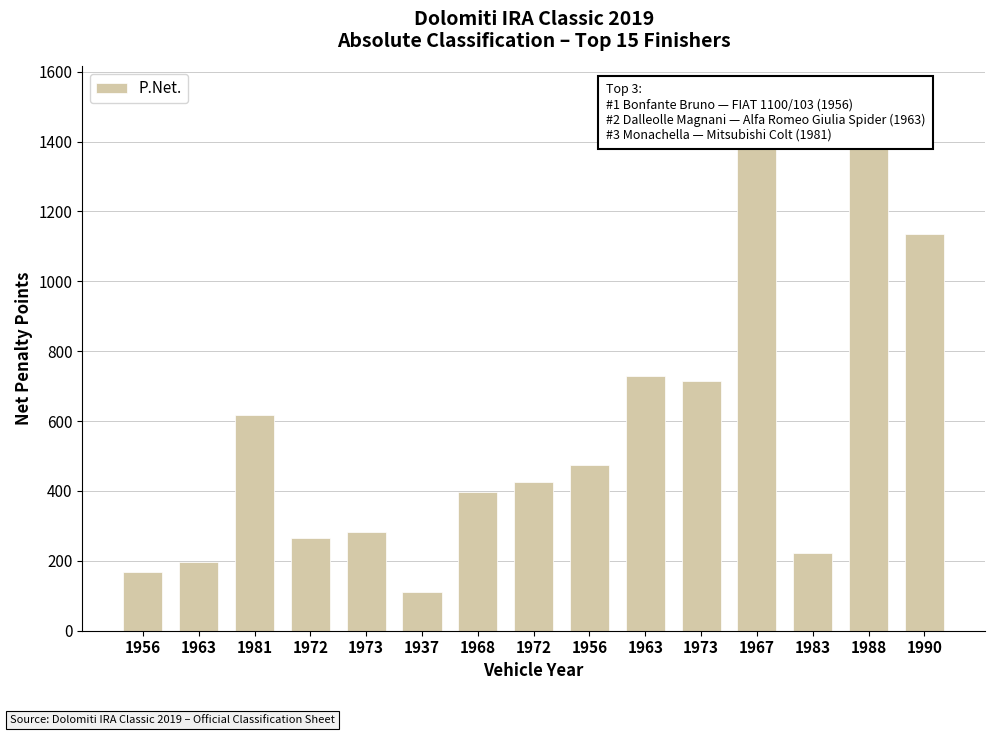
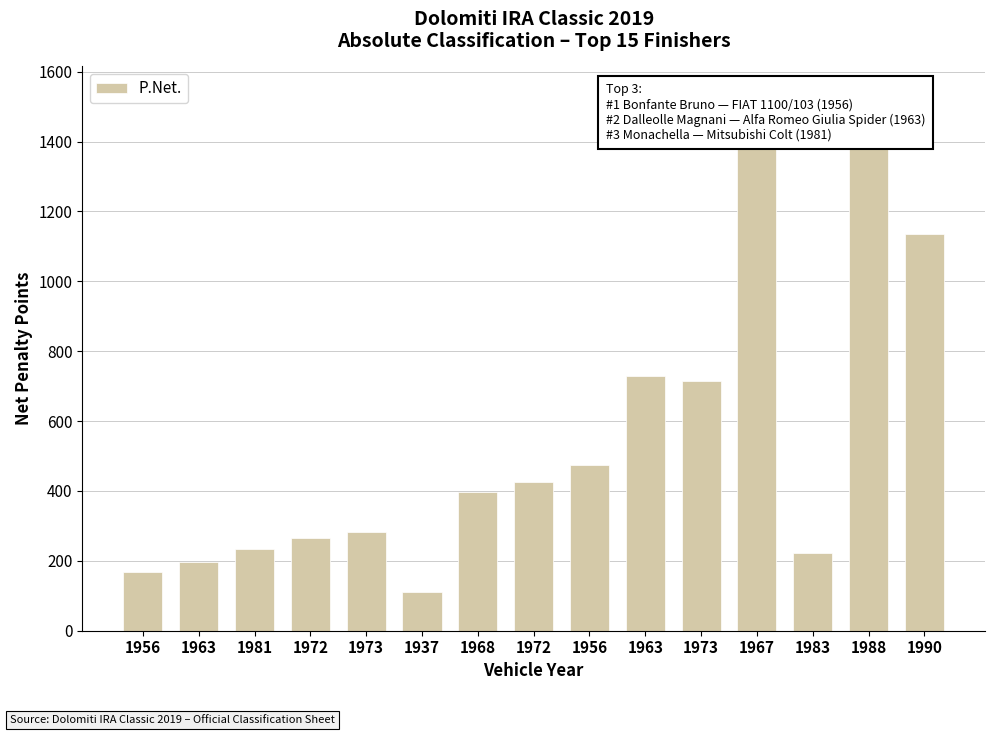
1981: 620 -> 230
